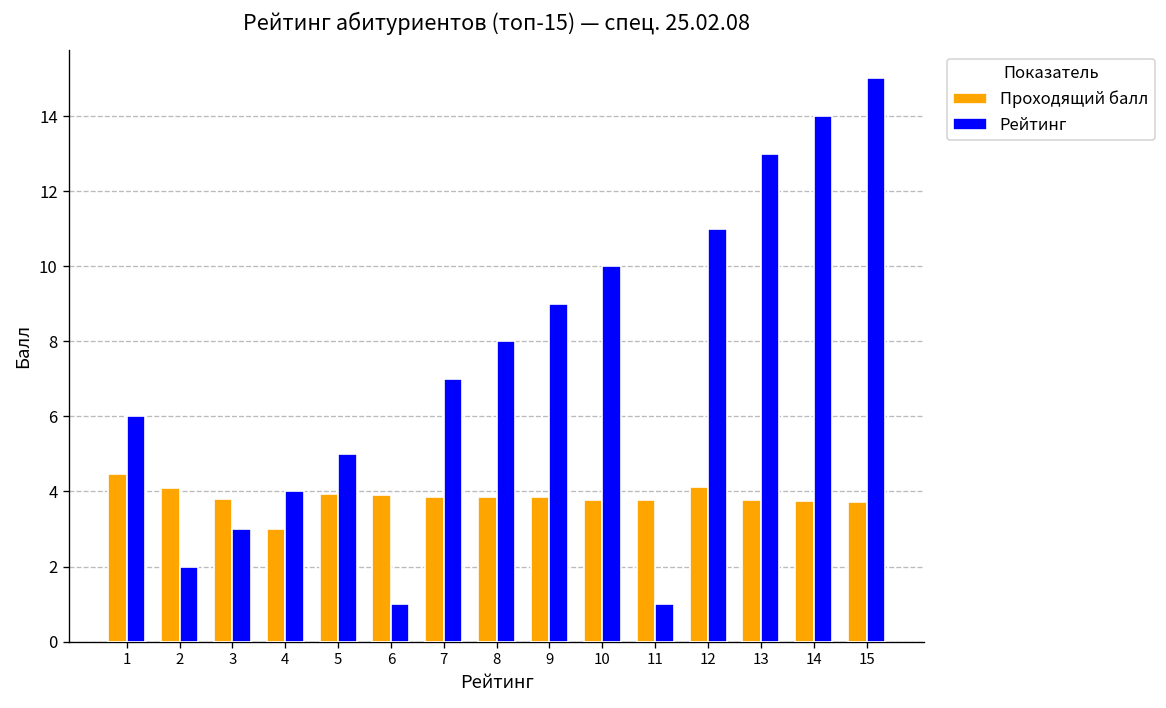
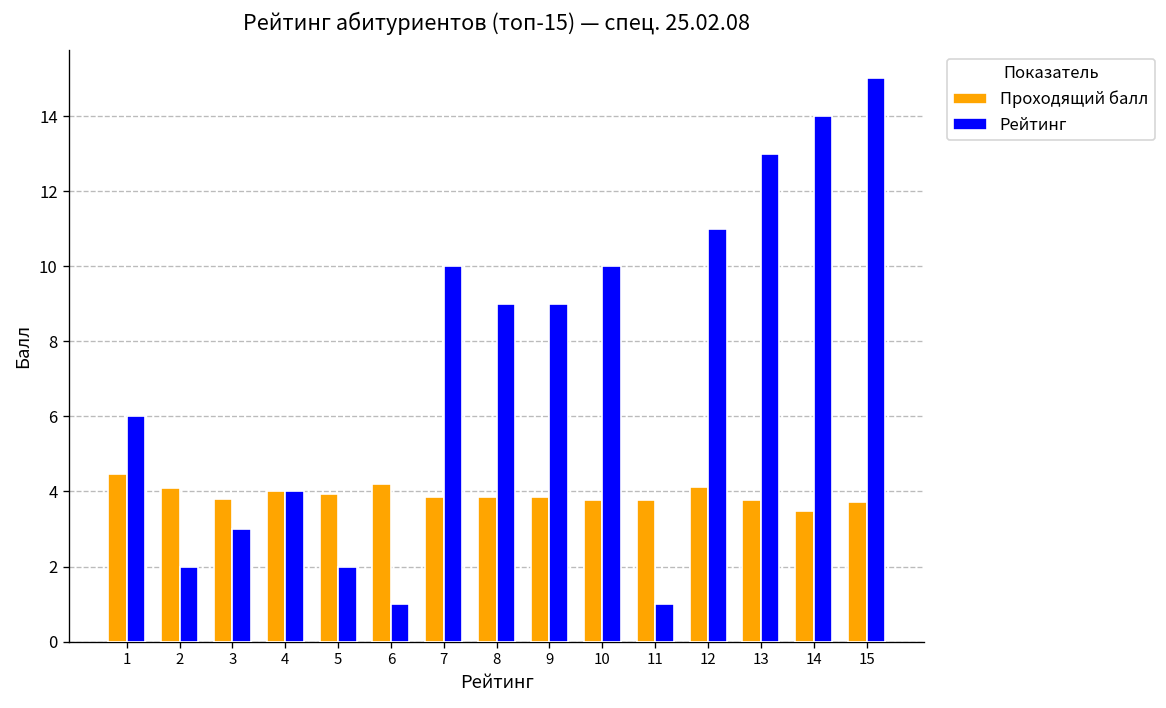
Проходящий балл, 4: 3 -> 4
Рейтинг, 5: 5 -> 2
Проходящий балл, 6: 3.9 -> 4.2
Рейтинг, 7: 7 -> 10
Рейтинг, 8: 8 -> 9
Проходящий балл, 14: 3.8 -> 3.5
